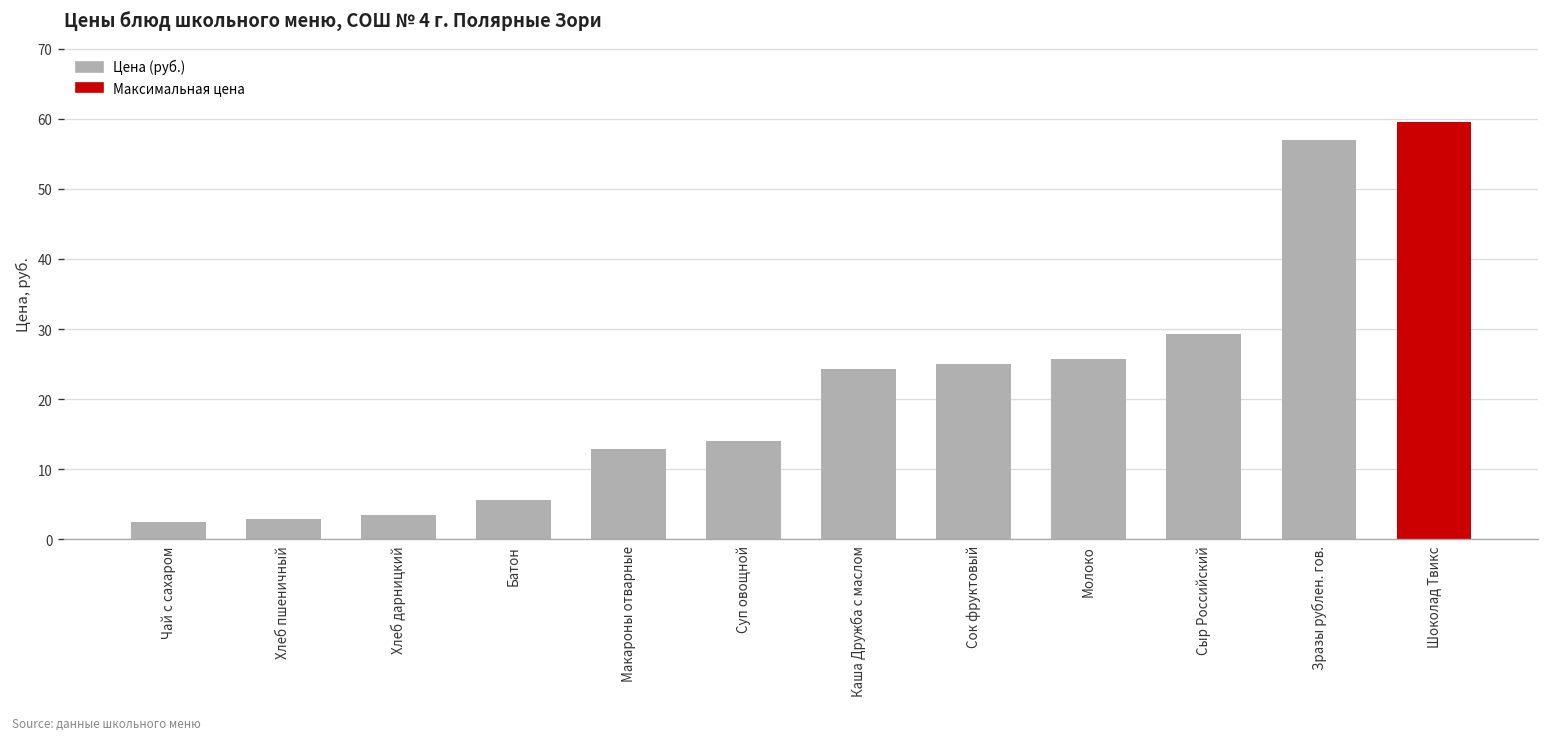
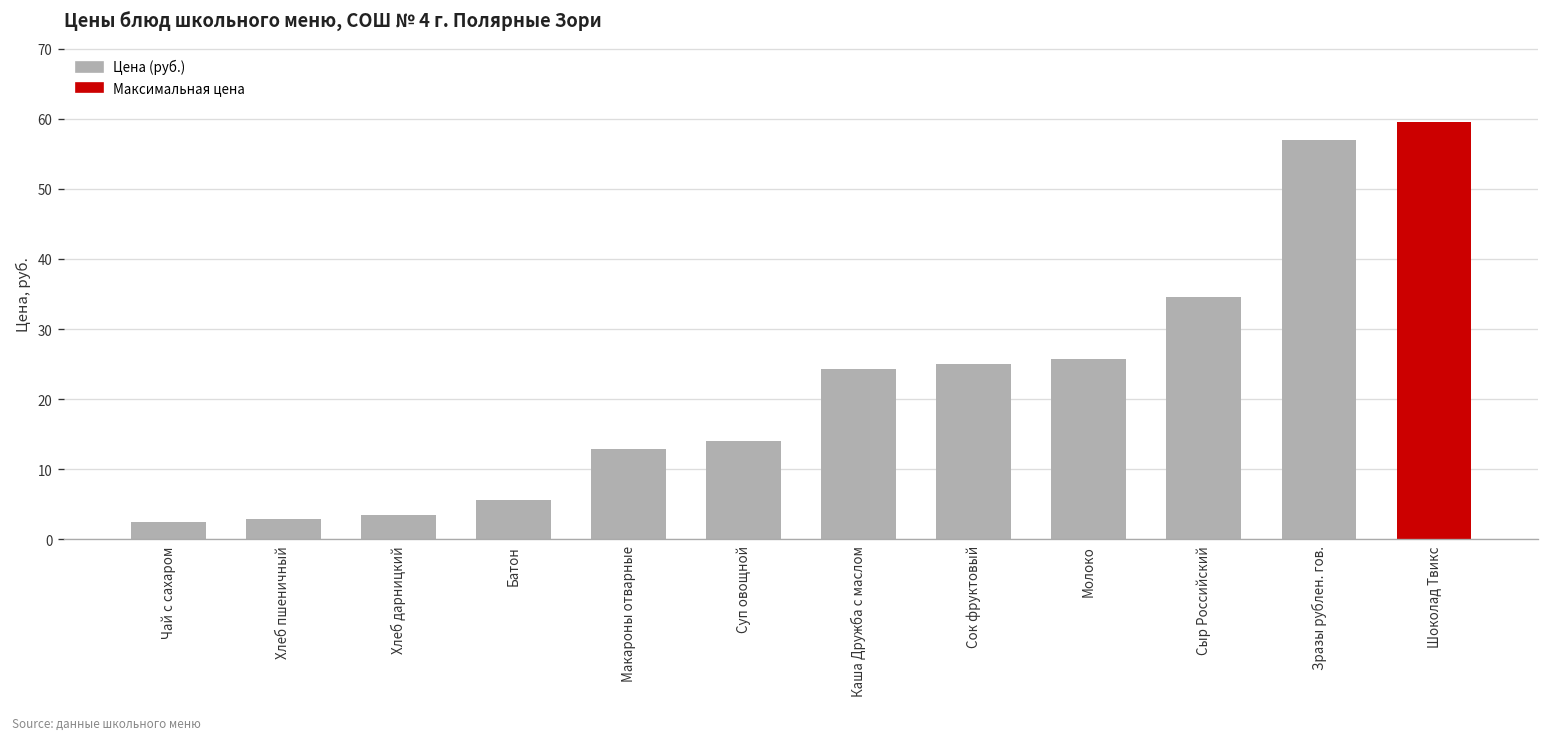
Сыр Российский: 29 -> 35
